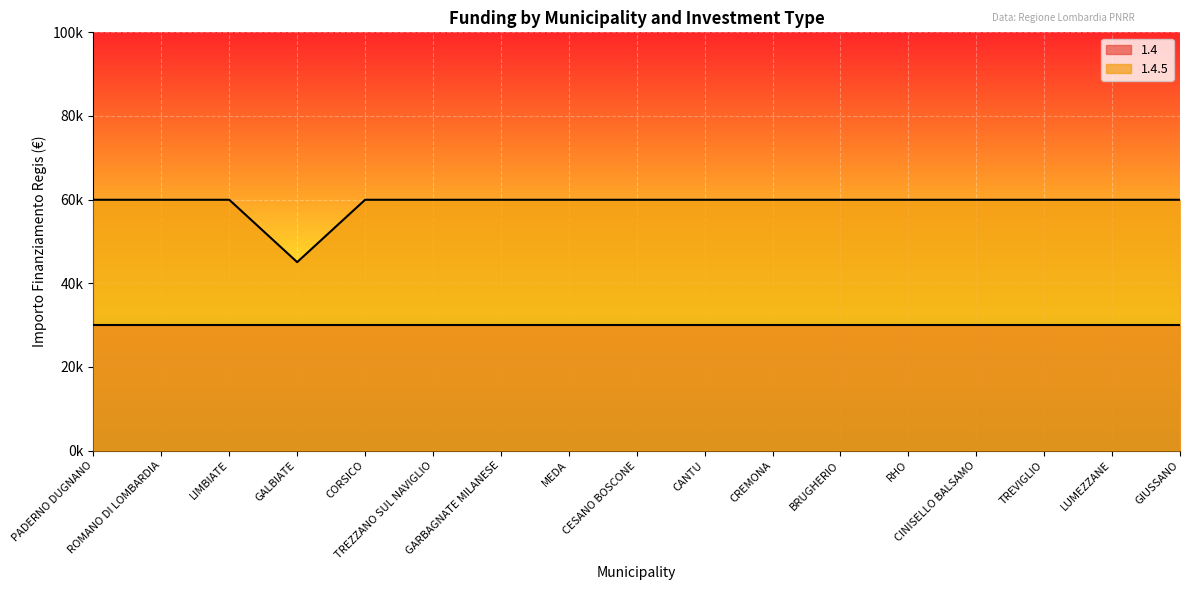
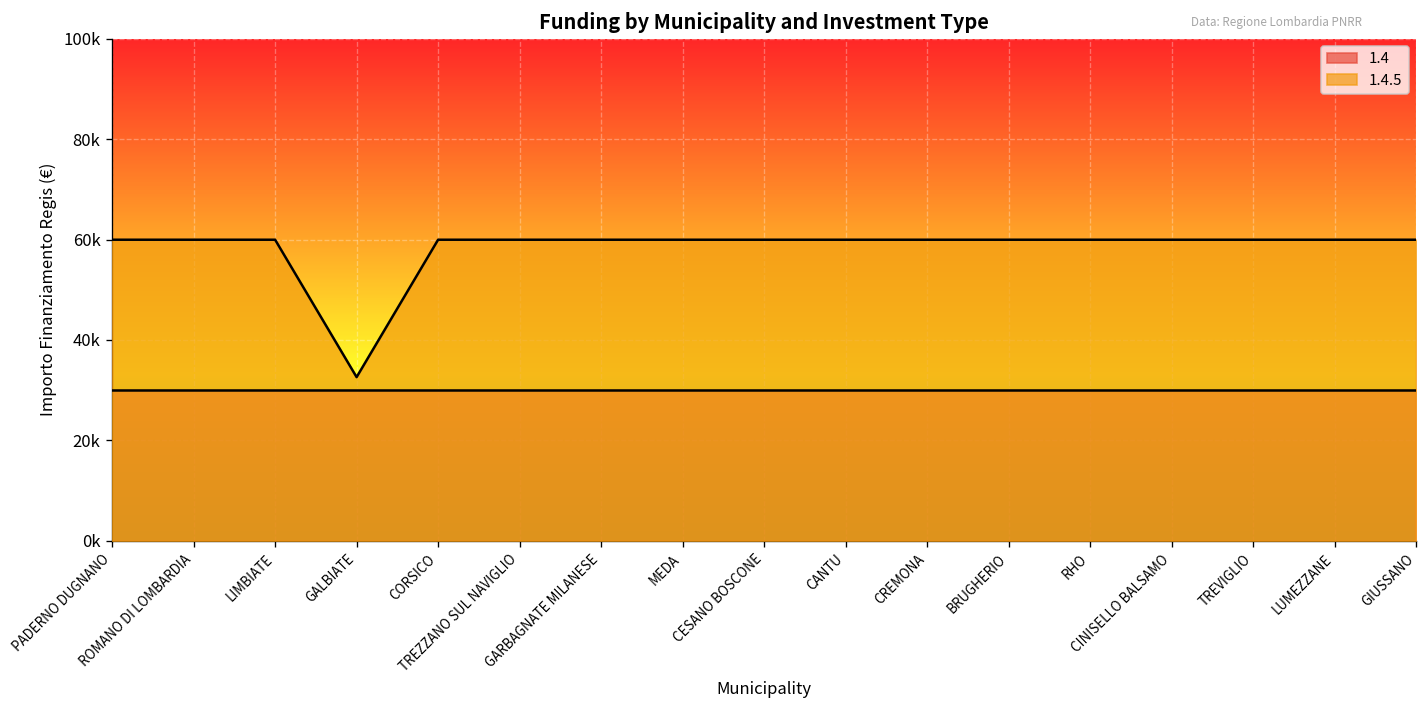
1.4.5, GALBIATE: 45000 -> 33000
